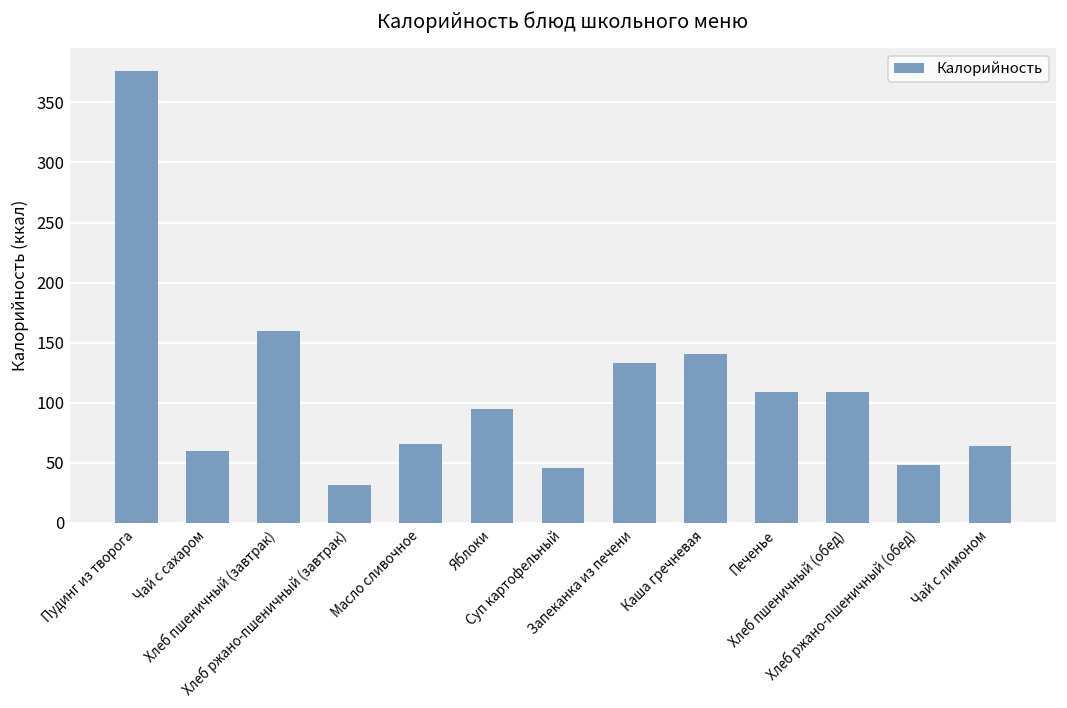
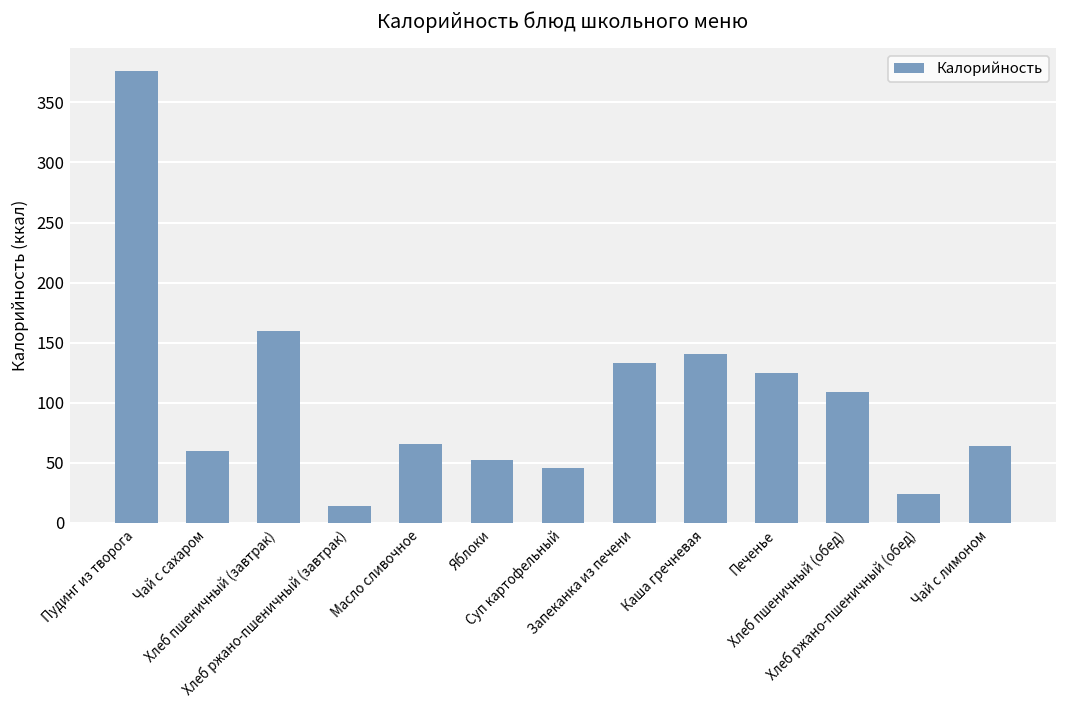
Хлеб ржано-пшеничный (завтрак): 32 -> 14
Яблоки: 95 -> 52
Печенье: 109 -> 125
Хлеб ржано-пшеничный (обед): 48 -> 24
